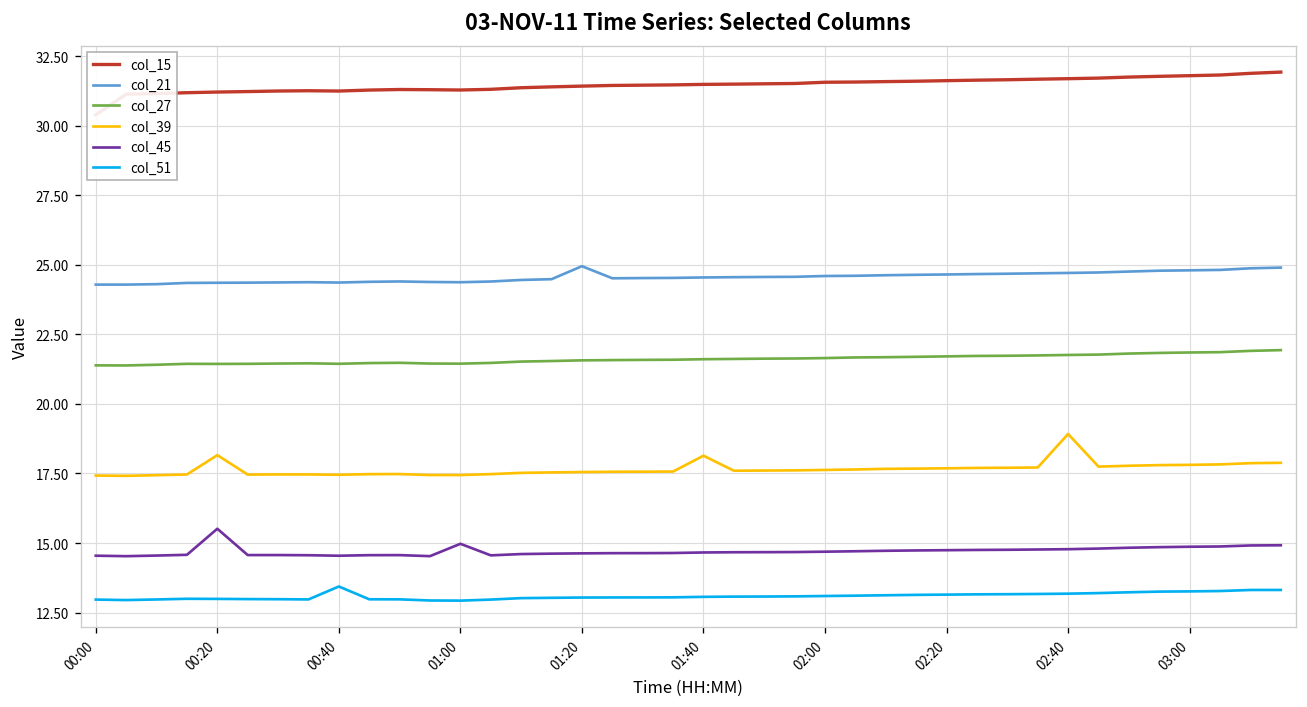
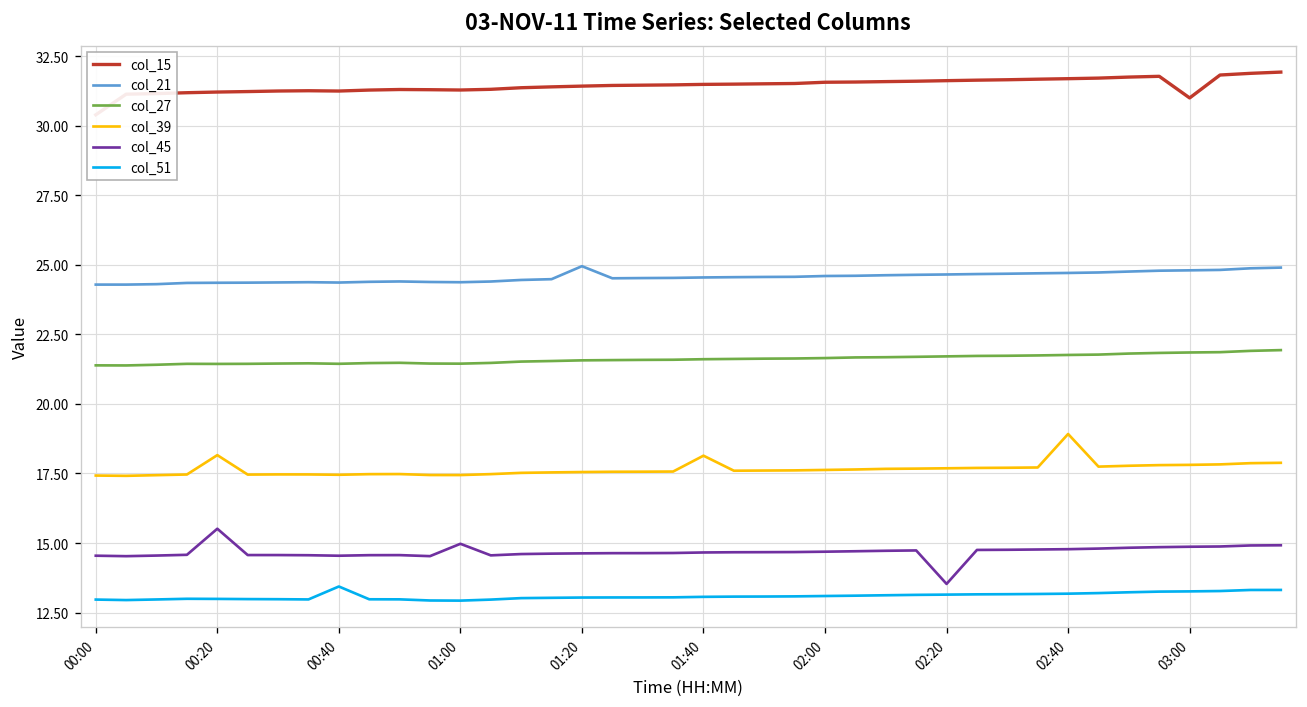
col_45, 02:20: 14.7 -> 13.5
col_15, 03:00: 31.8 -> 31.0
